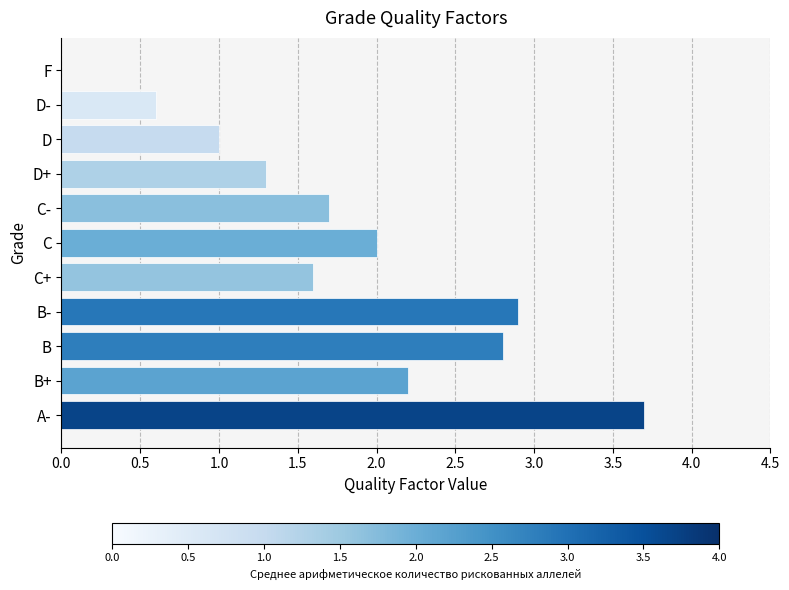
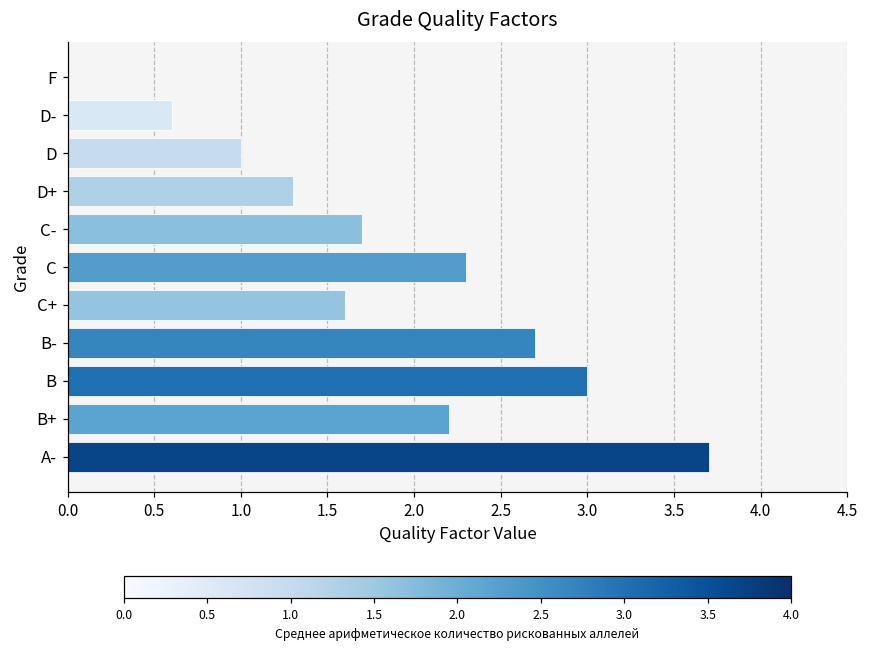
C: 2.0 -> 2.3
B-: 2.9 -> 2.7
B: 2.8 -> 3.0
